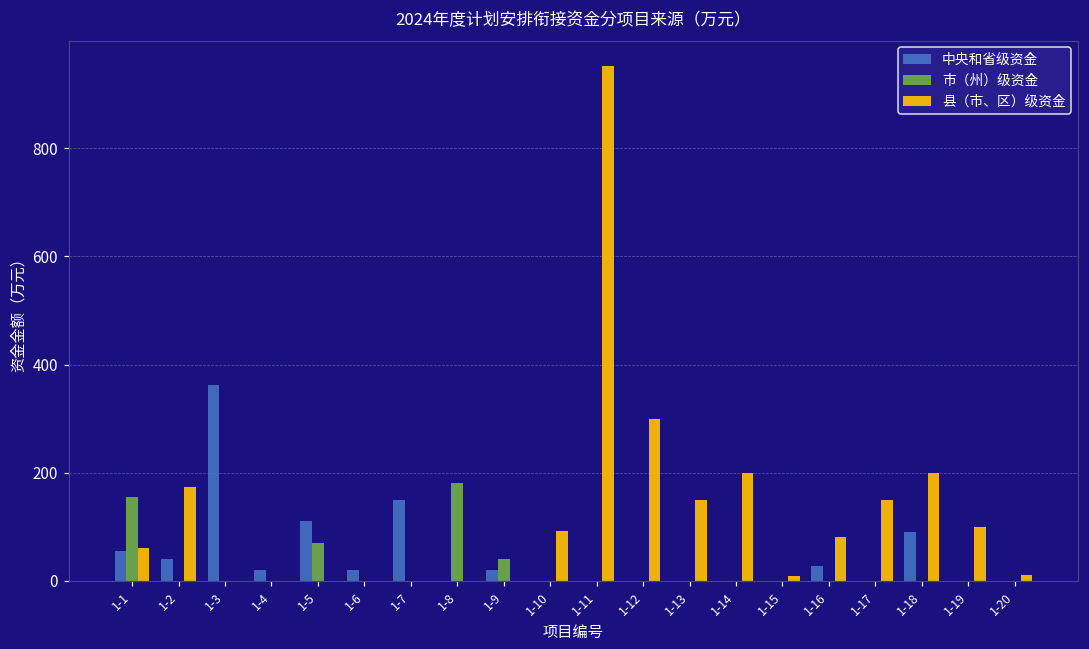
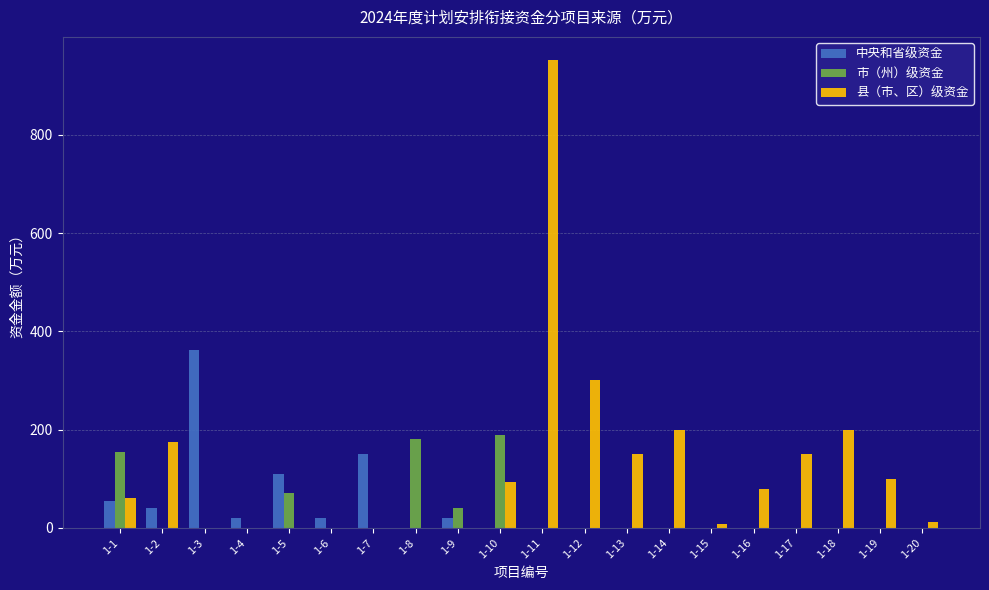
市（州）级资金, 1-10: 0 -> 190
中央和省级资金, 1-16: 30 -> 0
中央和省级资金, 1-18: 90 -> 0
